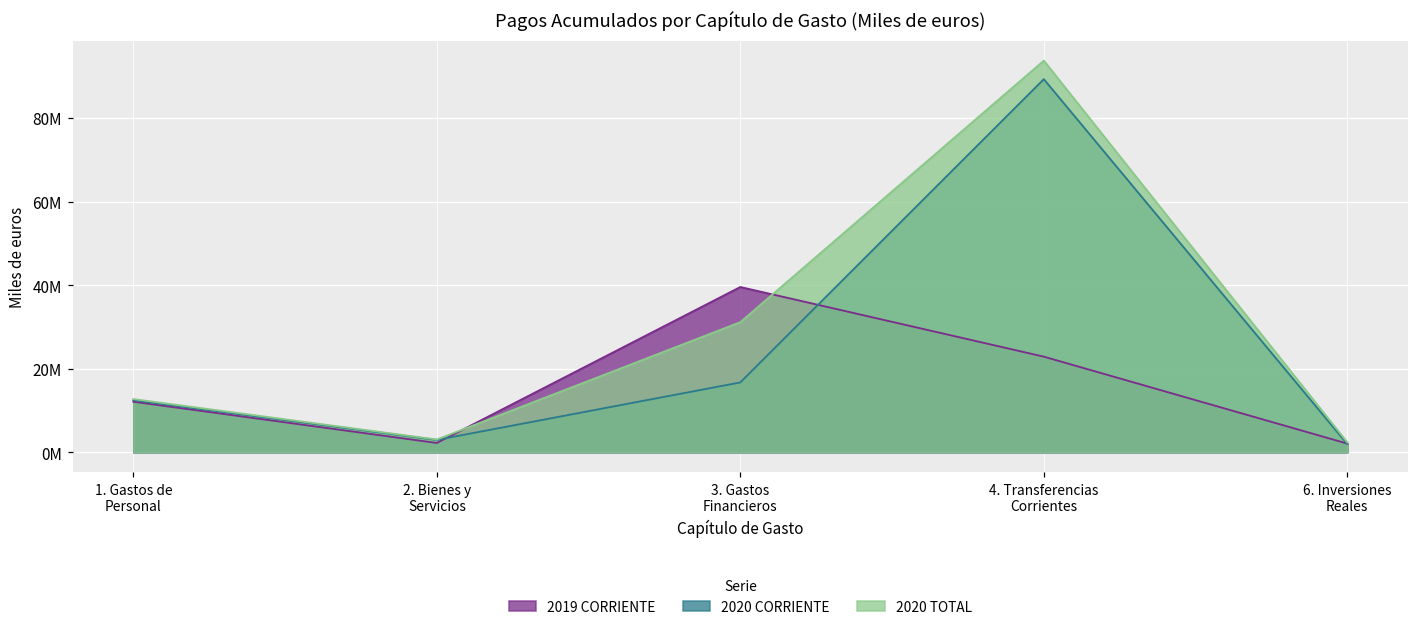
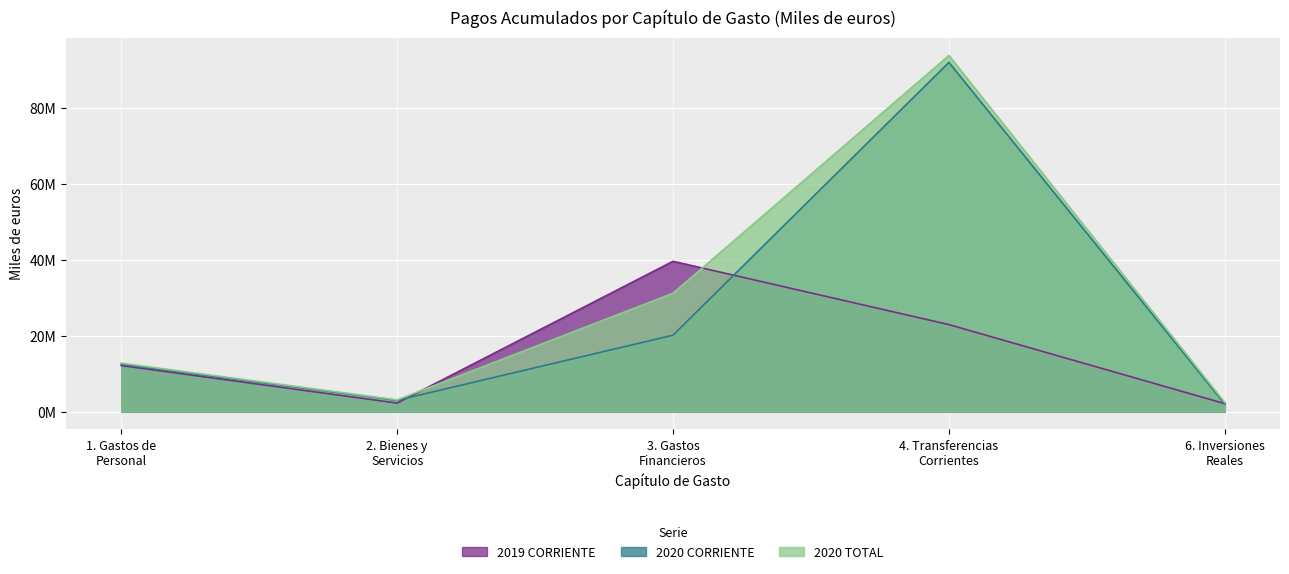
2020 CORRIENTE, 3. Gastos Financieros: 17000000 -> 20000000
2020 CORRIENTE, 4. Transferencias Corrientes: 89000000 -> 92000000
